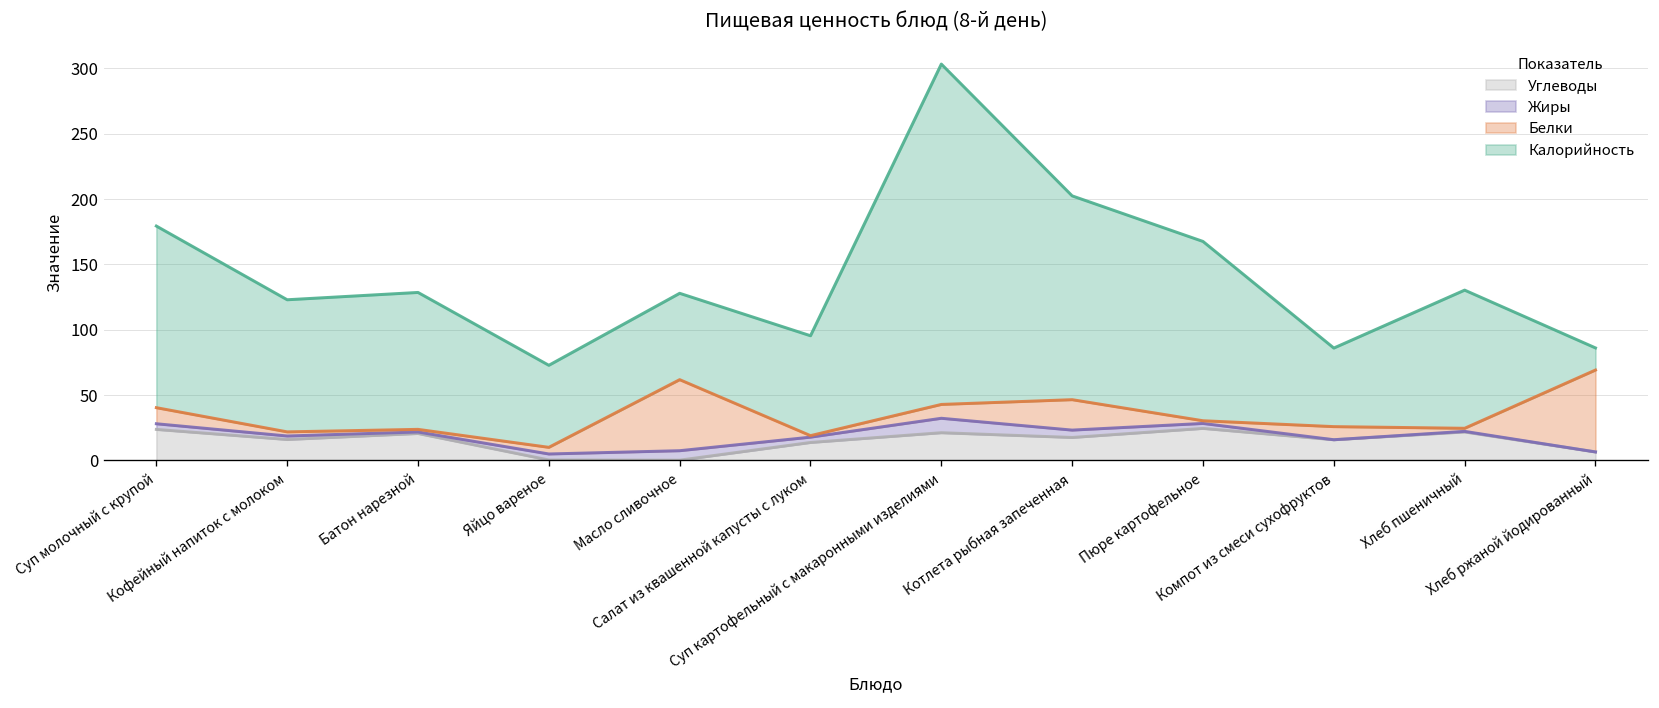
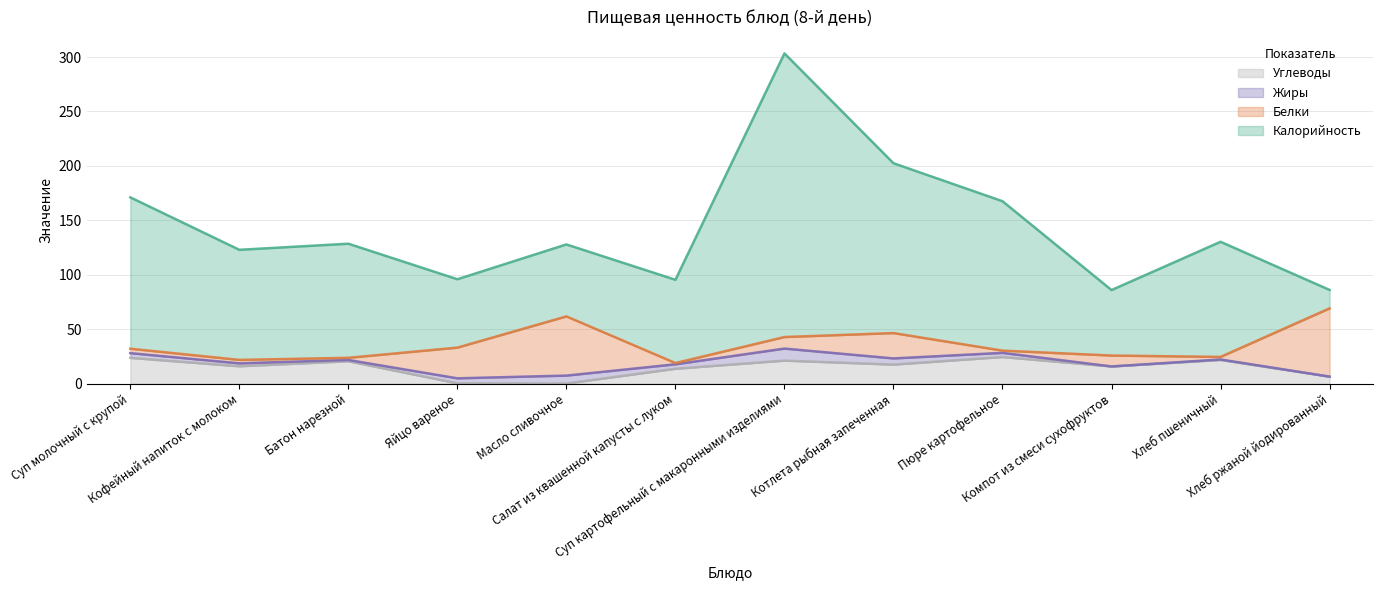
Белки, Суп молочный с крупой: 12 -> 4
Белки, Яйцо вареное: 5 -> 28
